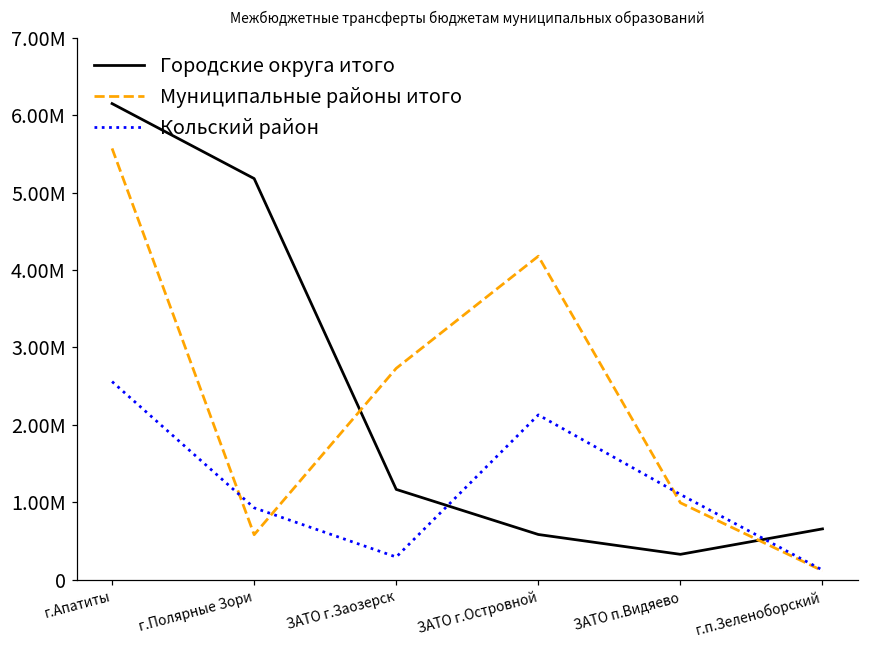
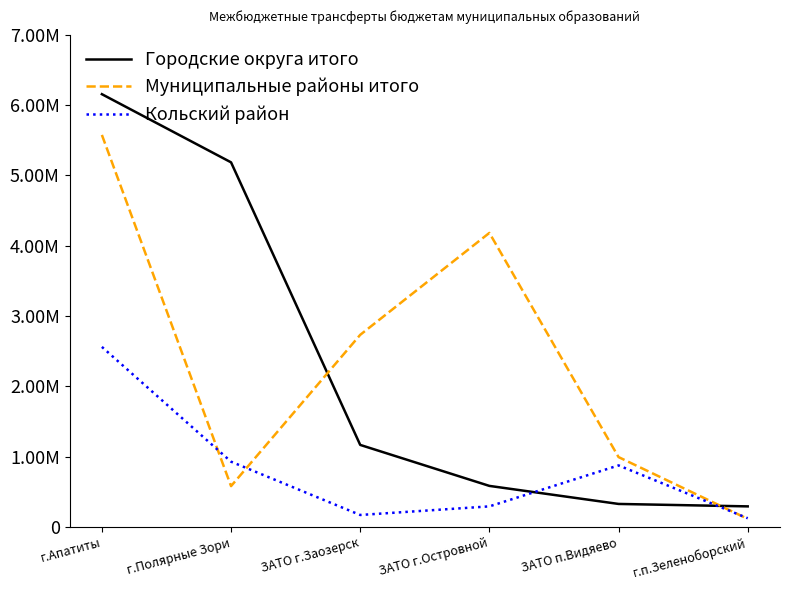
Кольский район, ЗАТО г.Заозерск: 300000 -> 200000
Кольский район, ЗАТО г.Островной: 2100000 -> 300000
Кольский район, ЗАТО п.Видяево: 1100000 -> 900000
Городские округа итого, г.п.Зеленоборский: 700000 -> 300000
